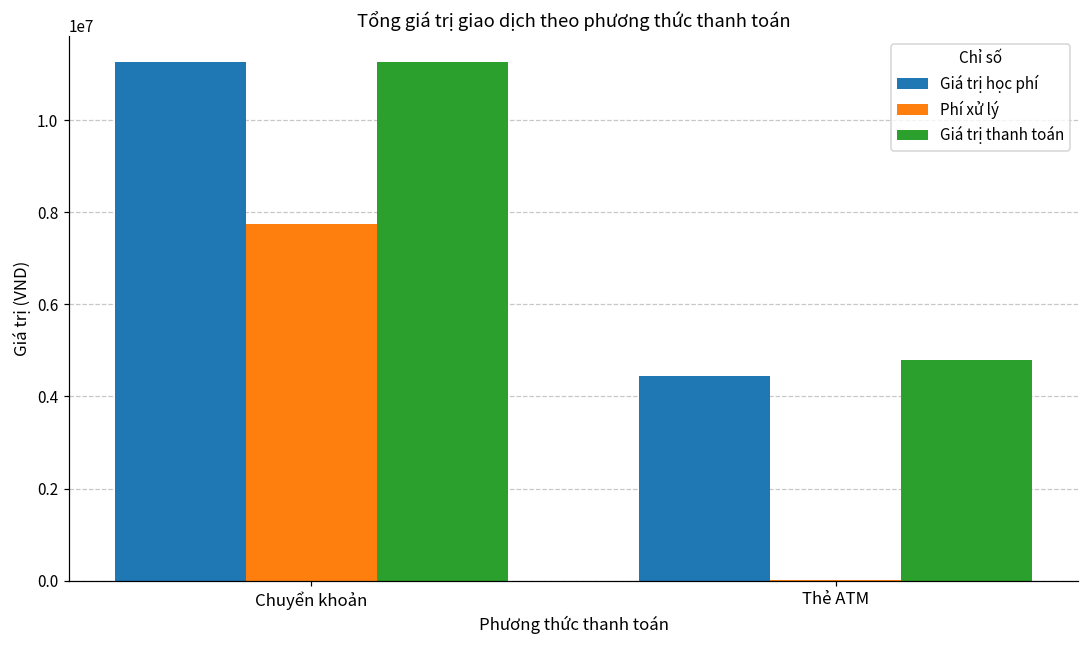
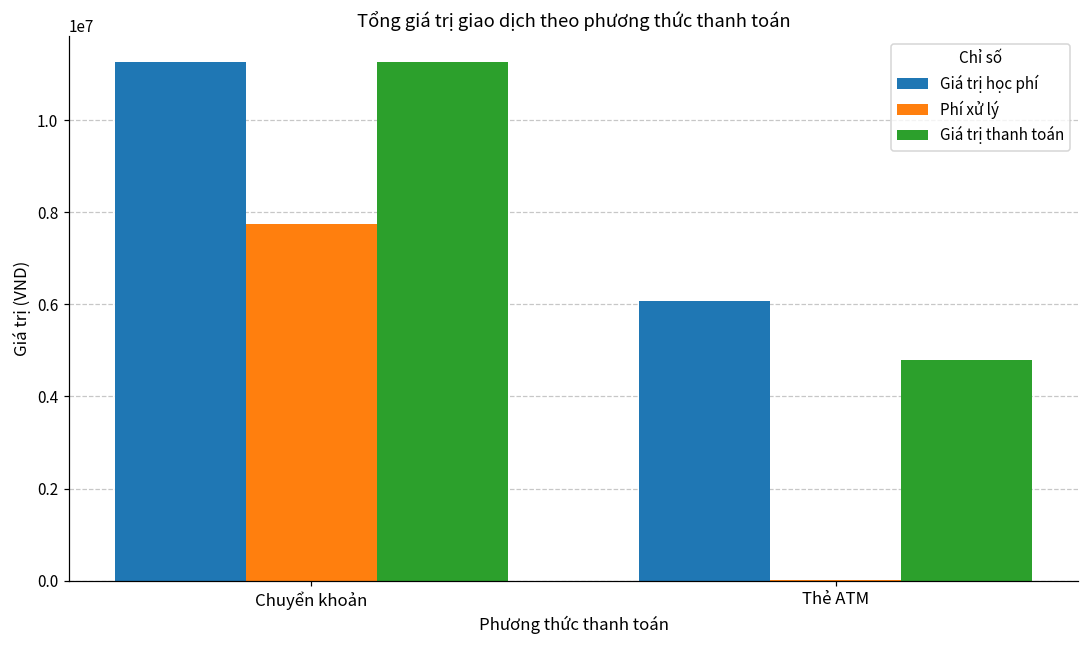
Giá trị học phí, Thẻ ATM: 4400000 -> 6100000
